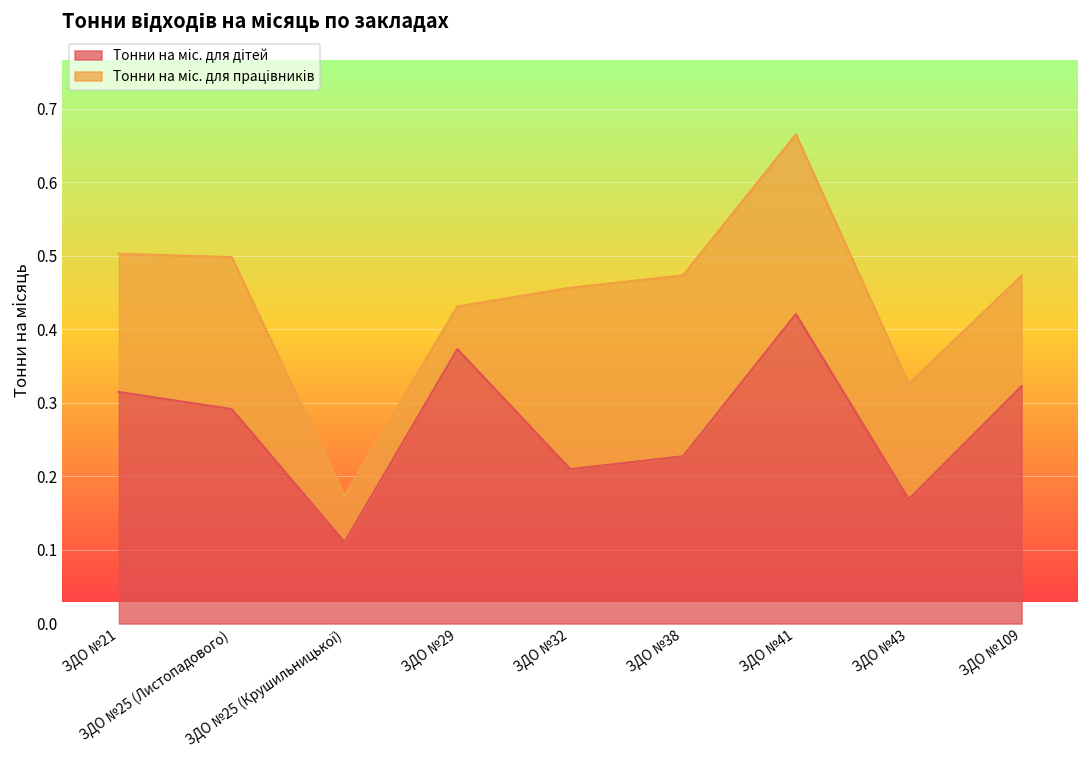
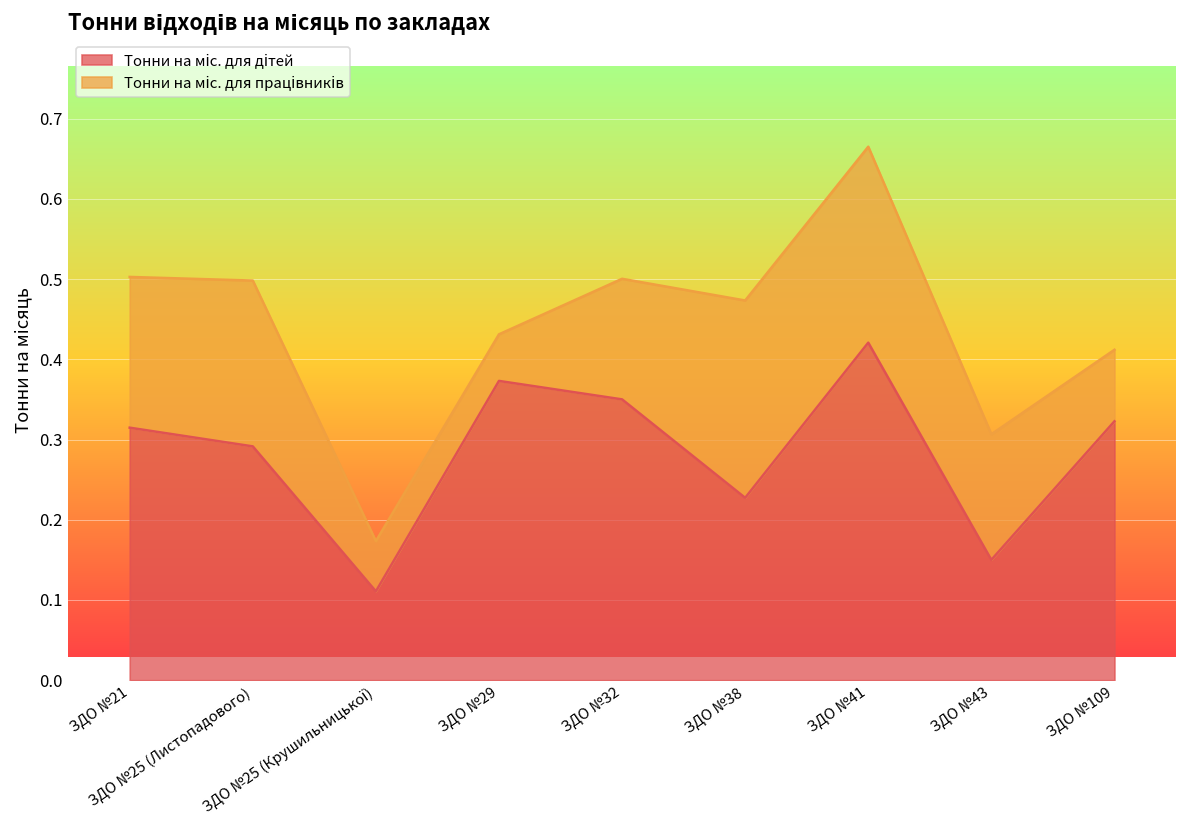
Тонни на міс. для дітей, ЗДО №32: 0.21 -> 0.35
Тонни на міс. для працівників, ЗДО №32: 0.25 -> 0.15
Тонни на міс. для дітей, ЗДО №43: 0.17 -> 0.15
Тонни на міс. для працівників, ЗДО №109: 0.15 -> 0.09
